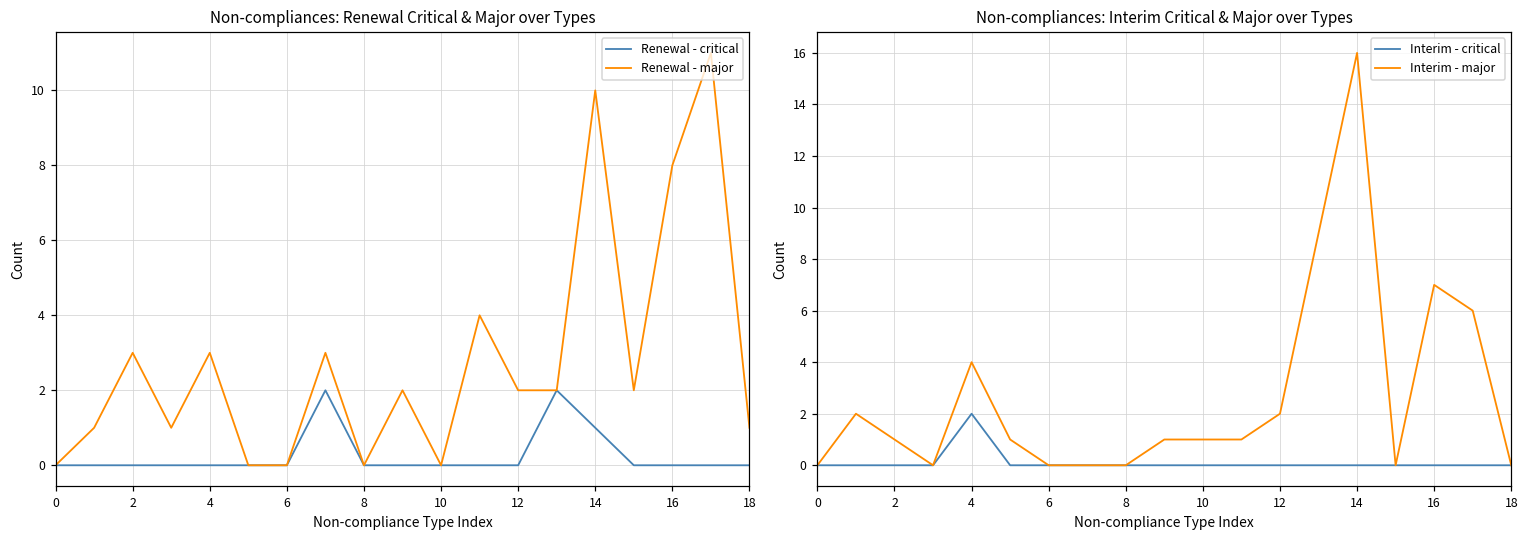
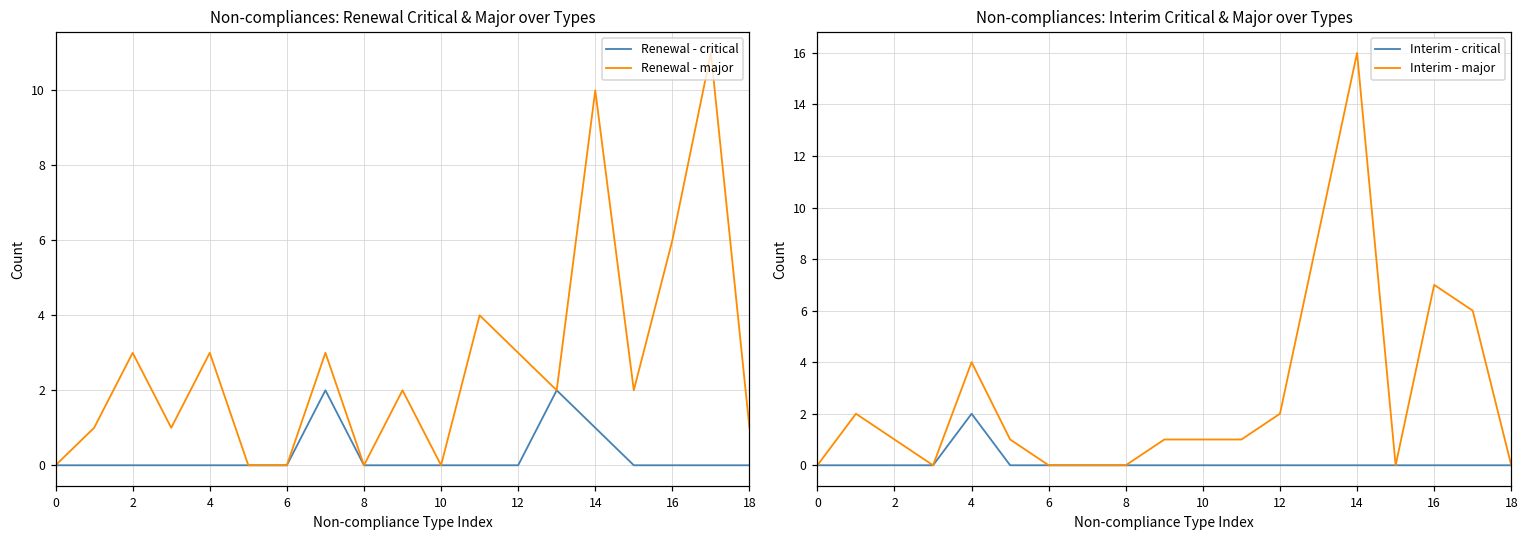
Non-compliances: Renewal Critical & Major over Types, Renewal - major, 12: 2 -> 3
Non-compliances: Renewal Critical & Major over Types, Renewal - major, 16: 8 -> 6
